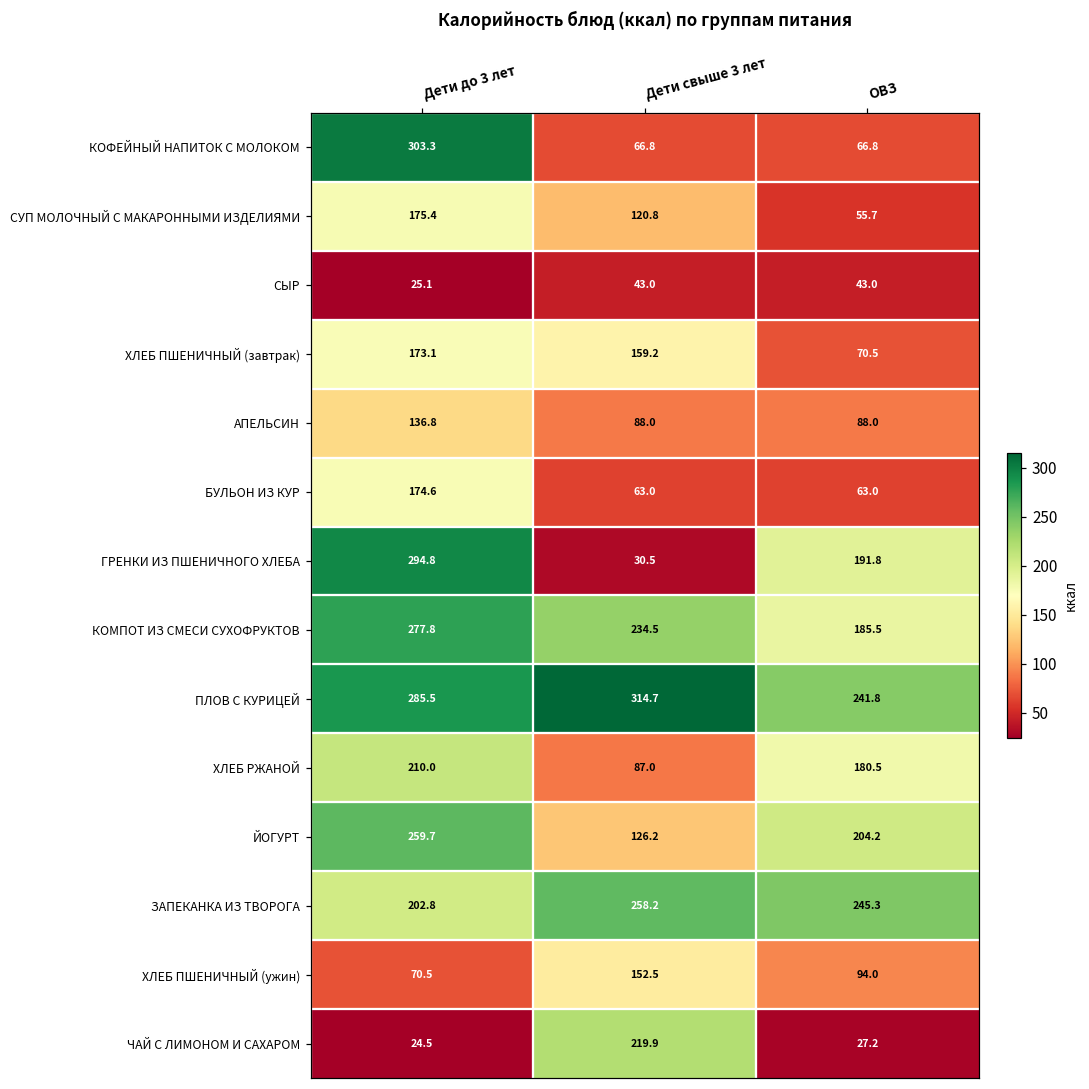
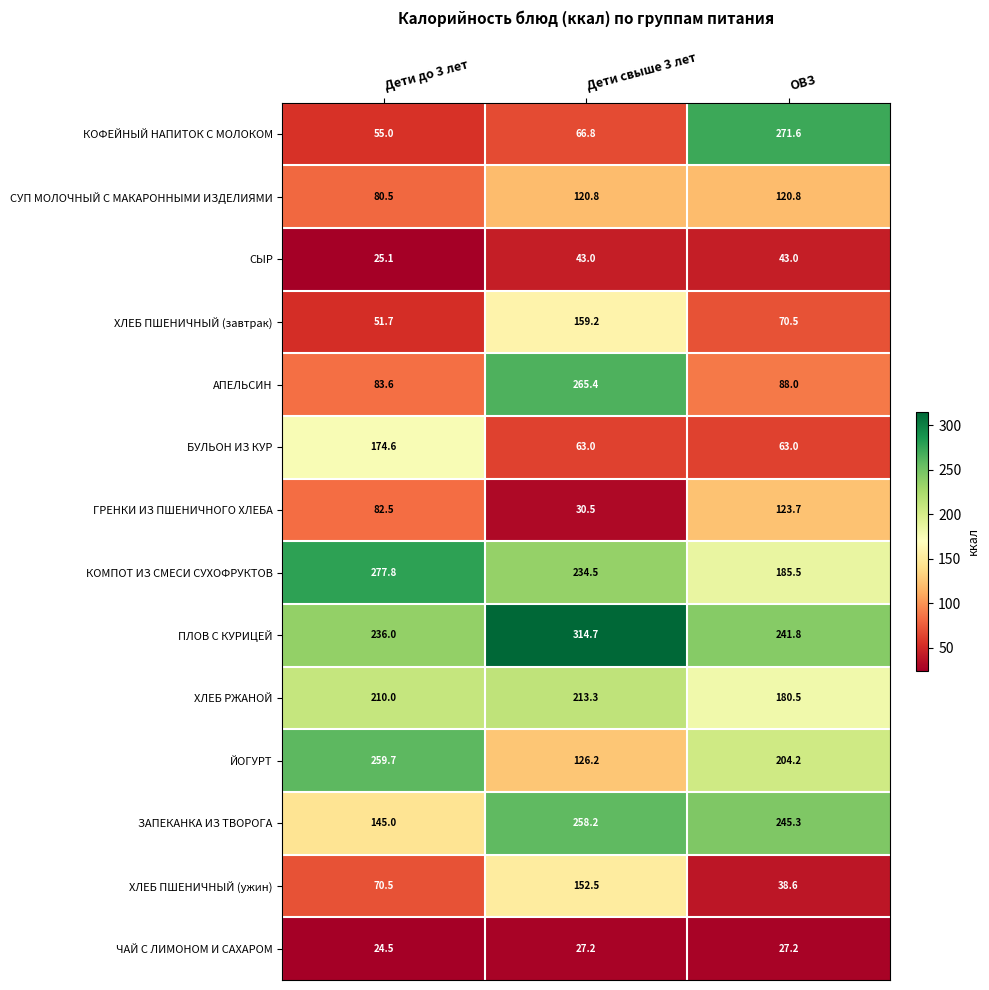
КОФЕЙНЫЙ НАПИТОК С МОЛОКОМ, Дети до 3 лет: 303.3 -> 55.0
КОФЕЙНЫЙ НАПИТОК С МОЛОКОМ, ОВЗ: 66.8 -> 271.6
СУП МОЛОЧНЫЙ С МАКАРОННЫМИ ИЗДЕЛИЯМИ, Дети до 3 лет: 175.4 -> 80.5
СУП МОЛОЧНЫЙ С МАКАРОННЫМИ ИЗДЕЛИЯМИ, ОВЗ: 55.7 -> 120.8
ХЛЕБ ПШЕНИЧНЫЙ (завтрак), Дети до 3 лет: 173.1 -> 51.7
АПЕЛЬСИН, Дети до 3 лет: 136.8 -> 83.6
АПЕЛЬСИН, Дети свыше 3 лет: 88.0 -> 265.4
ГРЕНКИ ИЗ ПШЕНИЧНОГО ХЛЕБА, Дети до 3 лет: 294.8 -> 82.5
ГРЕНКИ ИЗ ПШЕНИЧНОГО ХЛЕБА, ОВЗ: 191.8 -> 123.7
ПЛОВ С КУРИЦЕЙ, Дети до 3 лет: 285.5 -> 236.0
ХЛЕБ РЖАНОЙ, Дети свыше 3 лет: 87.0 -> 213.3
ЗАПЕКАНКА ИЗ ТВОРОГА, Дети до 3 лет: 202.8 -> 145.0
ХЛЕБ ПШЕНИЧНЫЙ (ужин), ОВЗ: 94.0 -> 38.6
ЧАЙ С ЛИМОНОМ И САХАРОМ, Дети свыше 3 лет: 219.9 -> 27.2
